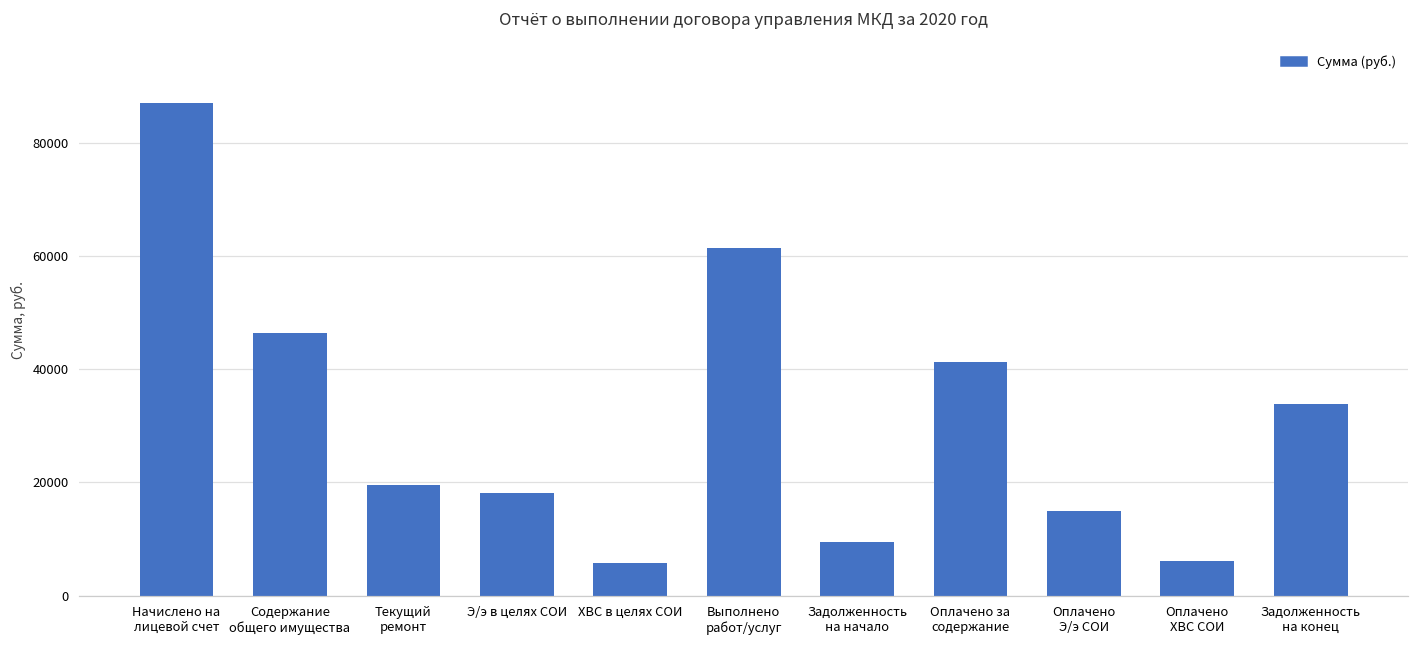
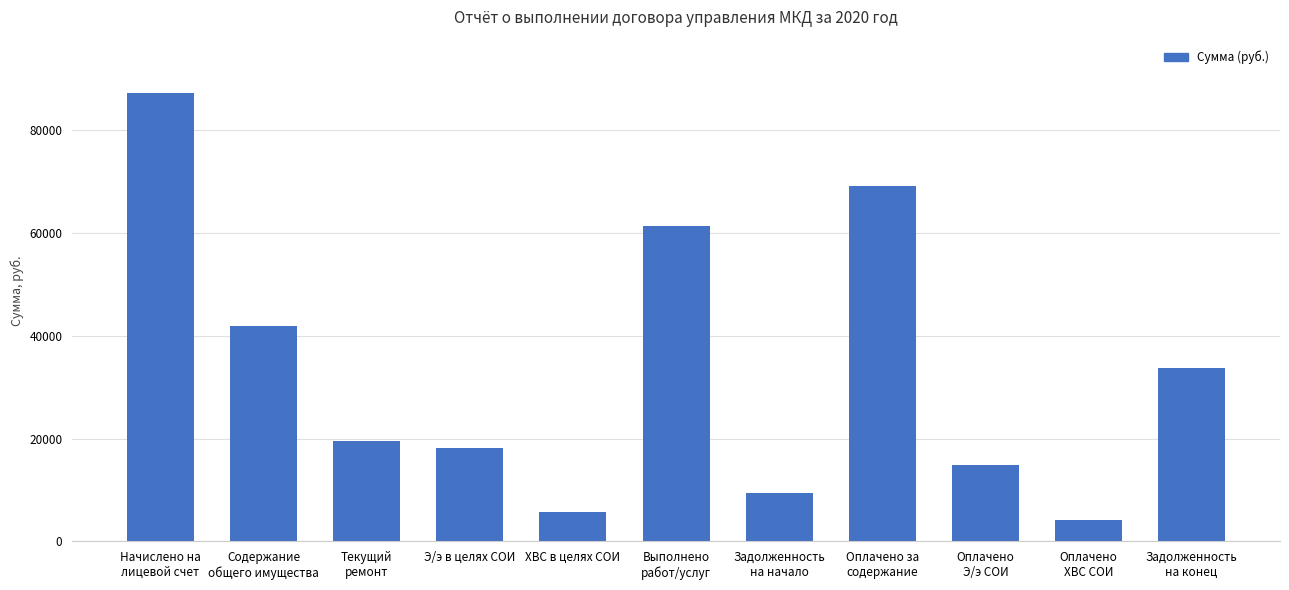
Содержание общего имущества: 46000 -> 42000
Оплачено за содержание: 41000 -> 69000
Оплачено ХВС СОИ: 6000 -> 4000
